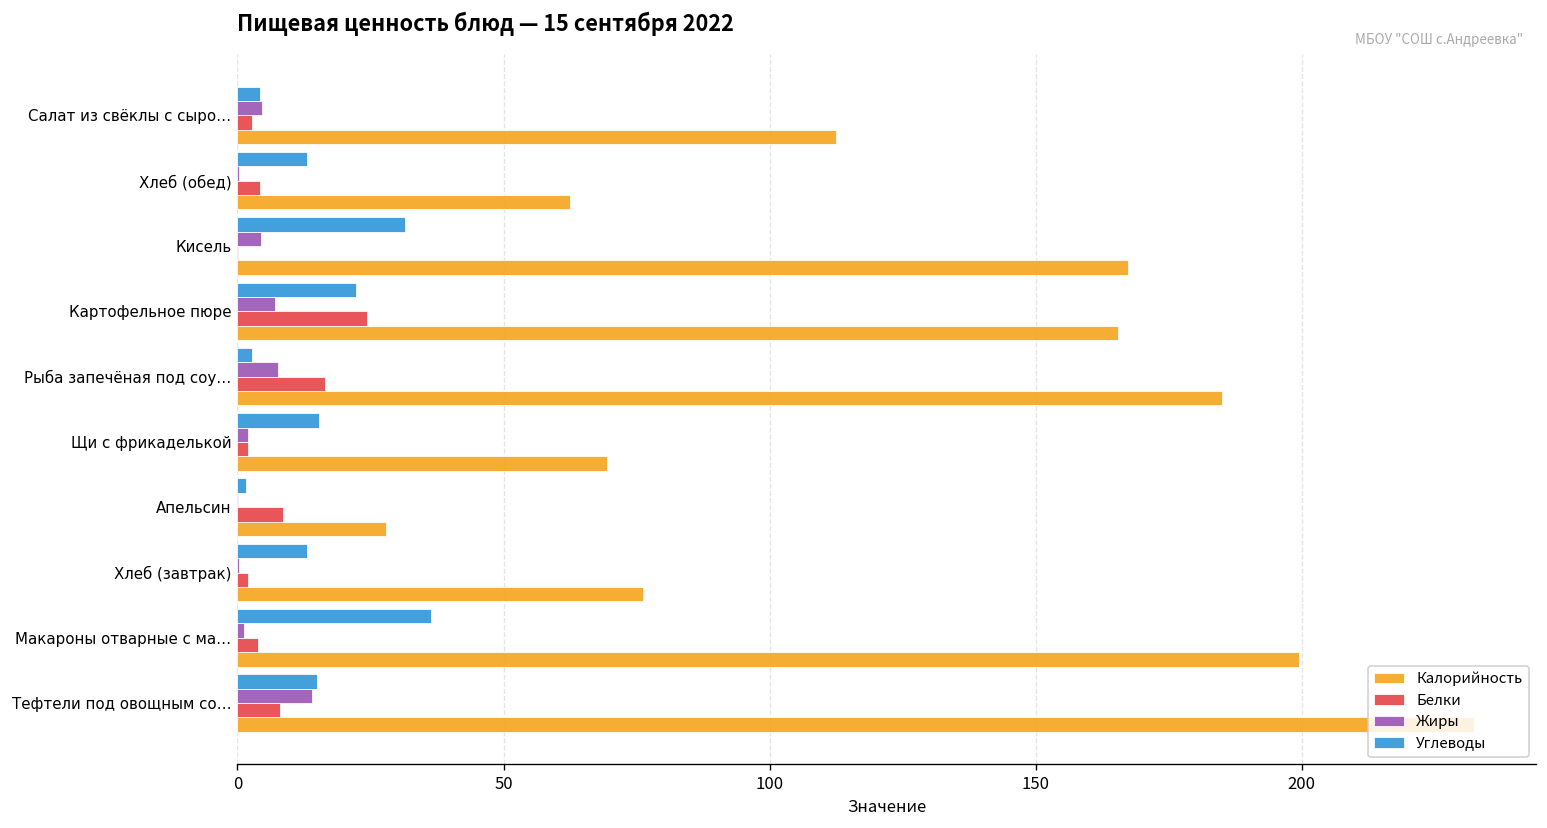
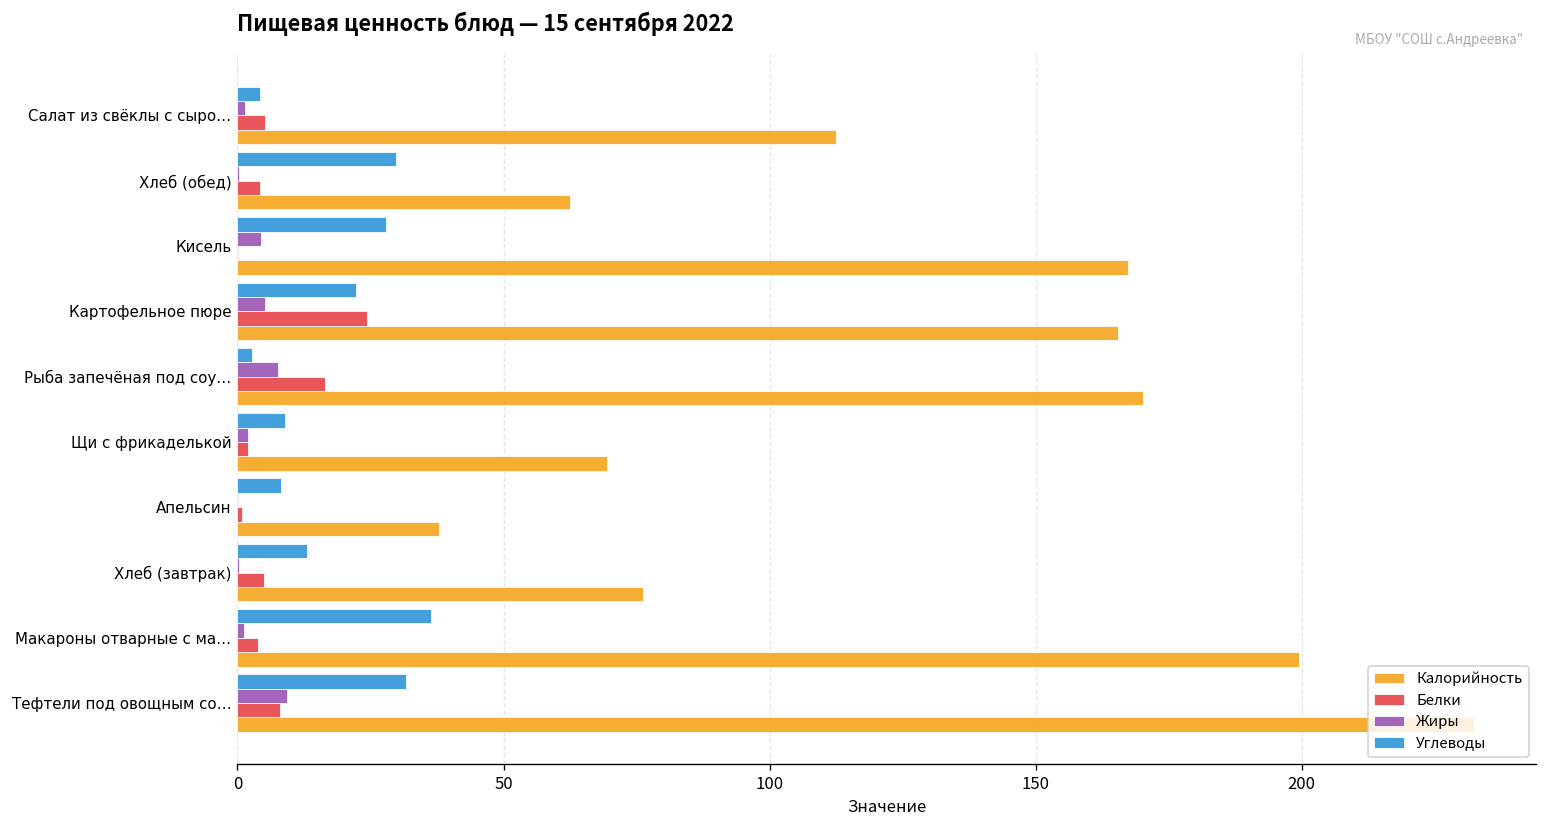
Жиры, Салат из свёклы с сыро…: 5 -> 1
Белки, Салат из свёклы с сыро…: 3 -> 5
Углеводы, Хлеб (обед): 13 -> 30
Углеводы, Кисель: 32 -> 28
Жиры, Картофельное пюре: 7 -> 5
Калорийность, Рыба запечёная под соу…: 185 -> 170
Углеводы, Щи с фрикаделькой: 15 -> 9
Углеводы, Апельсин: 2 -> 8
Белки, Апельсин: 9 -> 1
Калорийность, Апельсин: 28 -> 38
Белки, Хлеб (завтрак): 2 -> 5
Углеводы, Тефтели под овощным со…: 15 -> 32
Жиры, Тефтели под овощным со…: 14 -> 9
